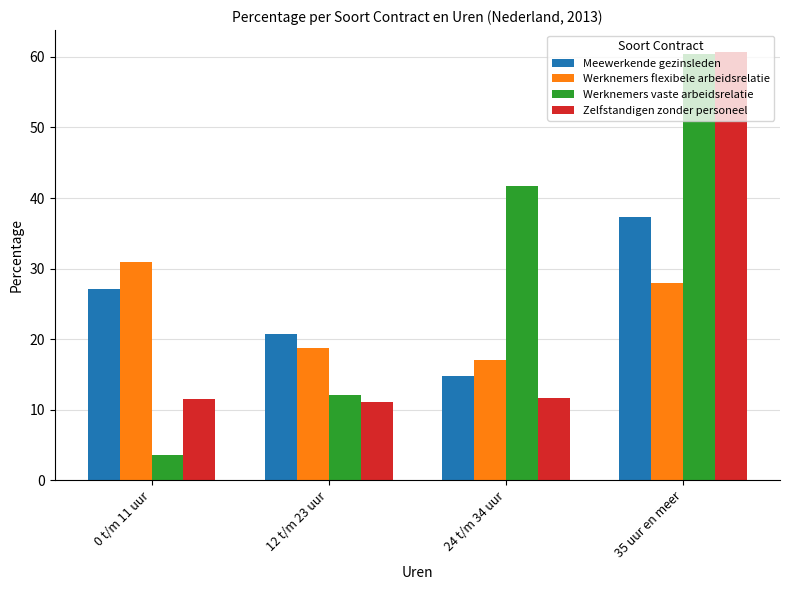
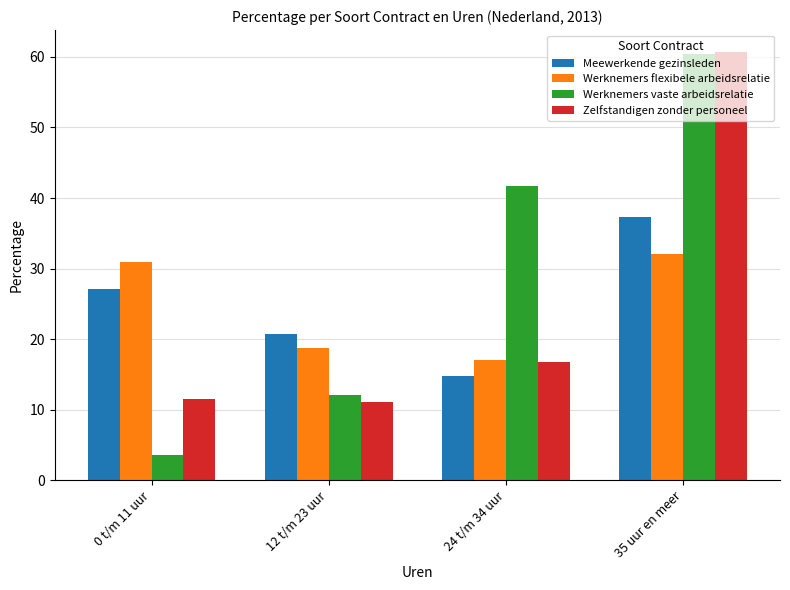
Zelfstandigen zonder personeel, 24 t/m 34 uur: 12 -> 17
Werknemers flexibele arbeidsrelatie, 35 uur en meer: 28 -> 32
